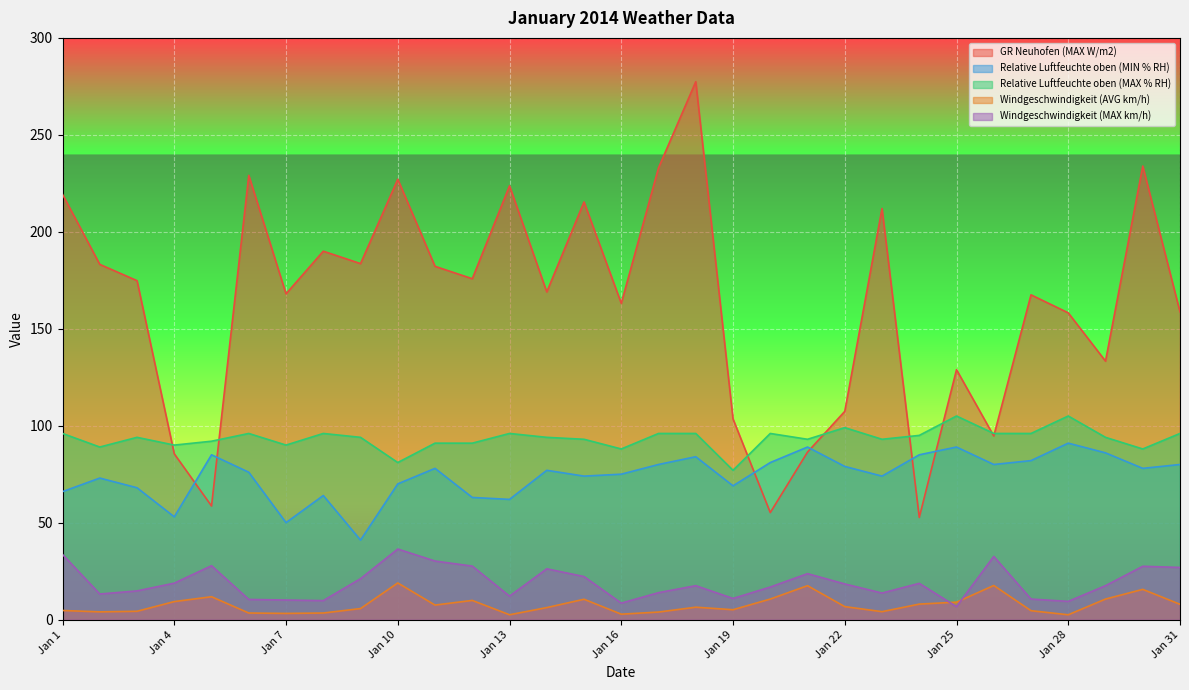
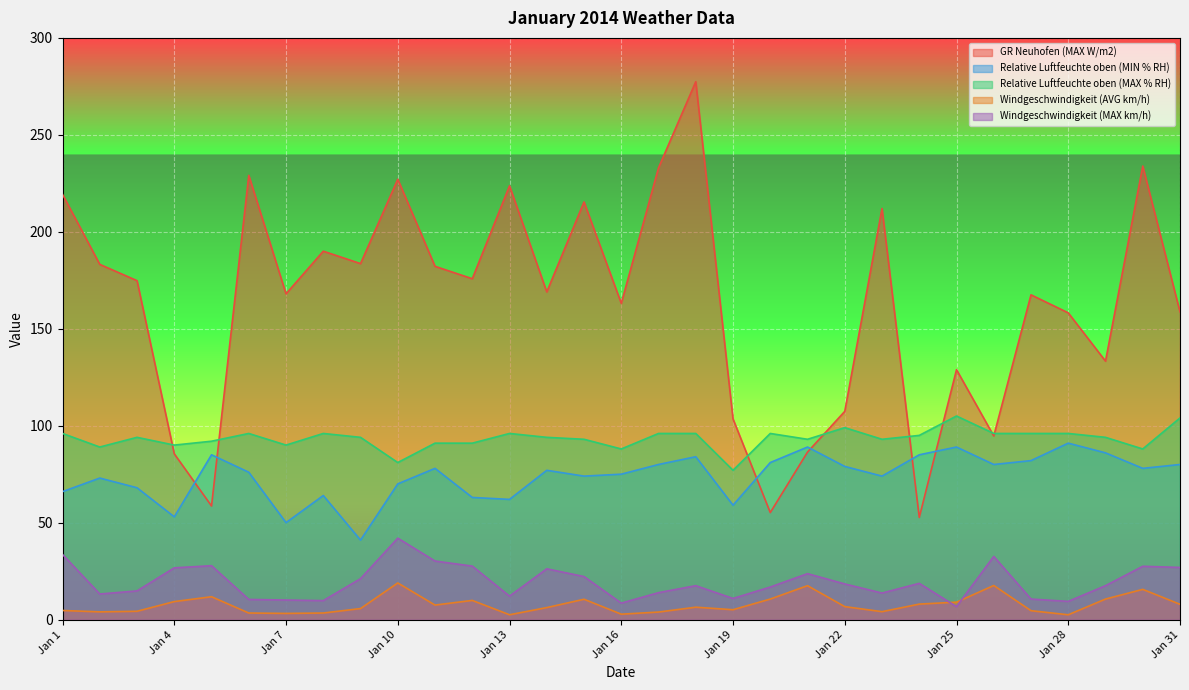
Windgeschwindigkeit (MAX km/h), Jan 4: 19 -> 27
Windgeschwindigkeit (MAX km/h), Jan 10: 36 -> 42
Relative Luftfeuchte oben (MIN % RH), Jan 19: 69 -> 59
Relative Luftfeuchte oben (MAX % RH), Jan 28: 105 -> 96
Relative Luftfeuchte oben (MAX % RH), Jan 31: 96 -> 104
